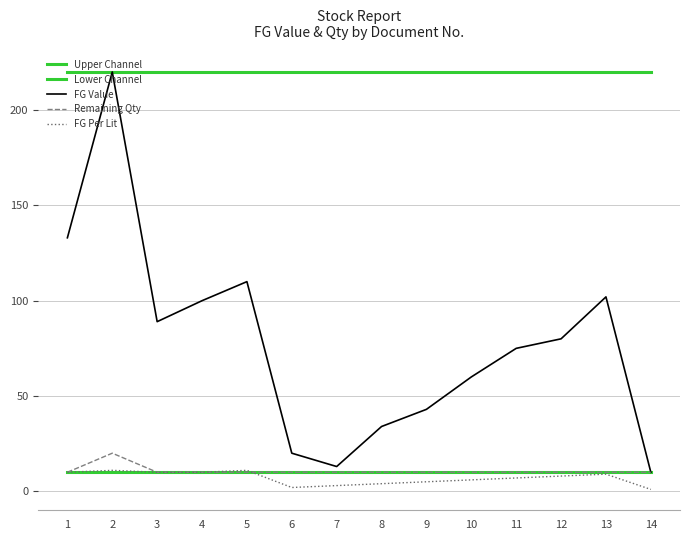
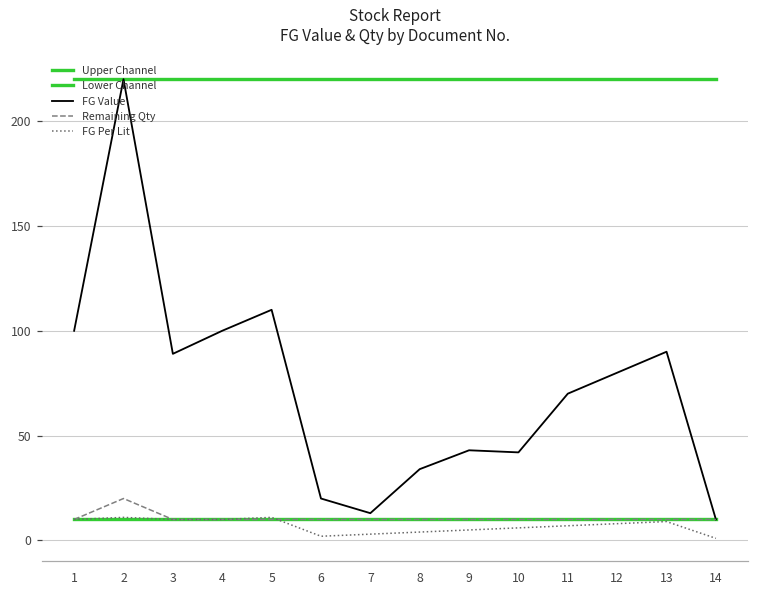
FG Value, 1: 133 -> 100
FG Value, 10: 60 -> 42
FG Value, 11: 75 -> 70
FG Value, 13: 102 -> 90
